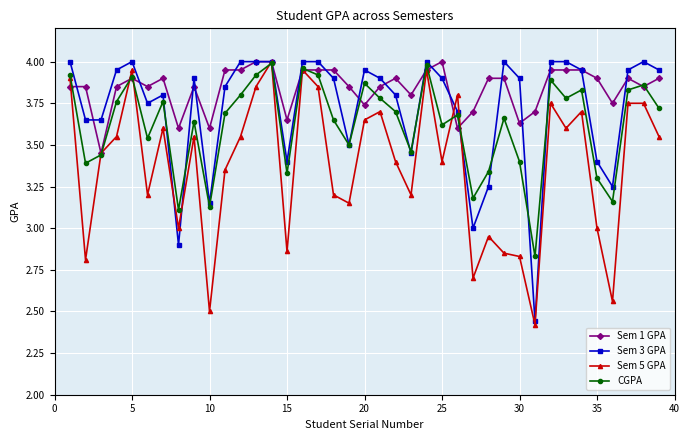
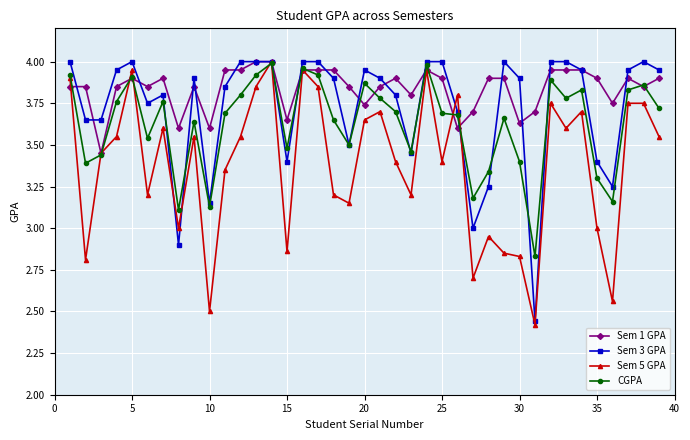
CGPA, 15: 3.33 -> 3.48
Sem 1 GPA, 25: 4.0 -> 3.9
Sem 3 GPA, 25: 3.9 -> 4.0
CGPA, 25: 3.62 -> 3.69
